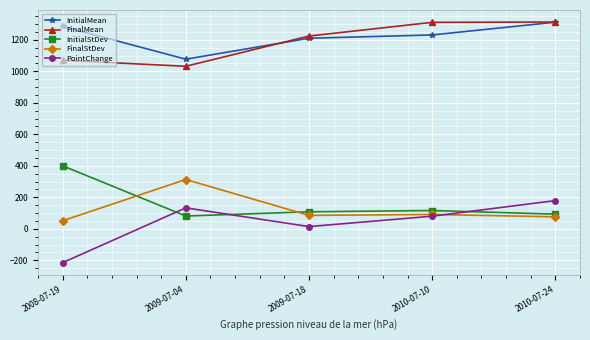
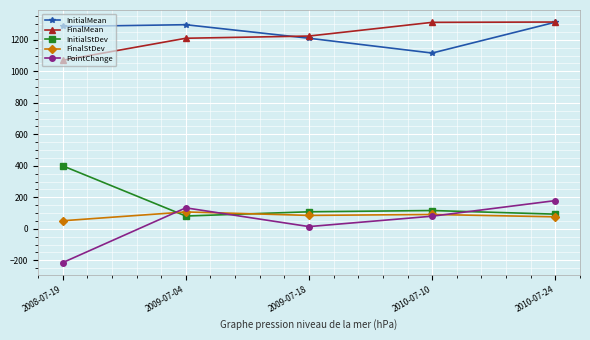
InitialMean, 2009-07-04: 1080 -> 1300
FinalMean, 2009-07-04: 1030 -> 1210
FinalStDev, 2009-07-04: 310 -> 110
InitialMean, 2010-07-10: 1230 -> 1120
